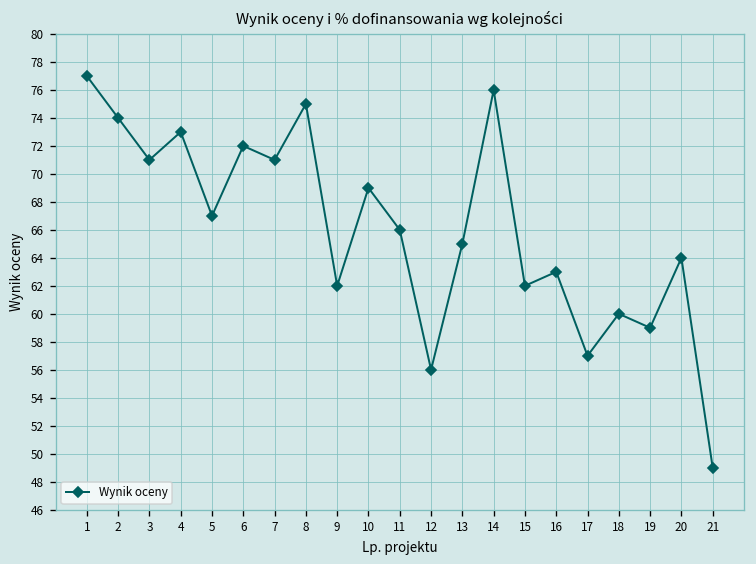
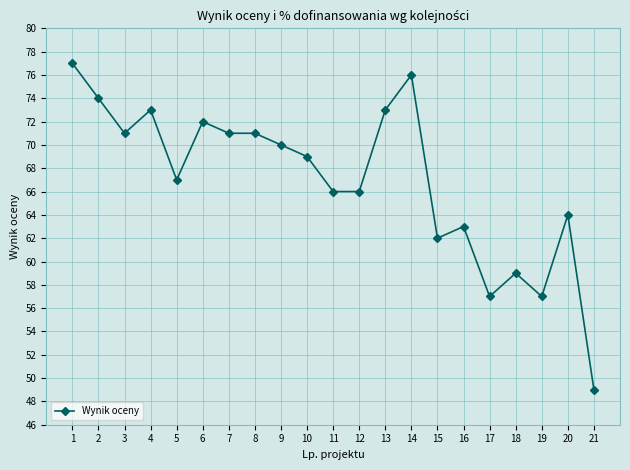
8: 75 -> 71
9: 62 -> 70
12: 56 -> 66
13: 65 -> 73
18: 60 -> 59
19: 59 -> 57
